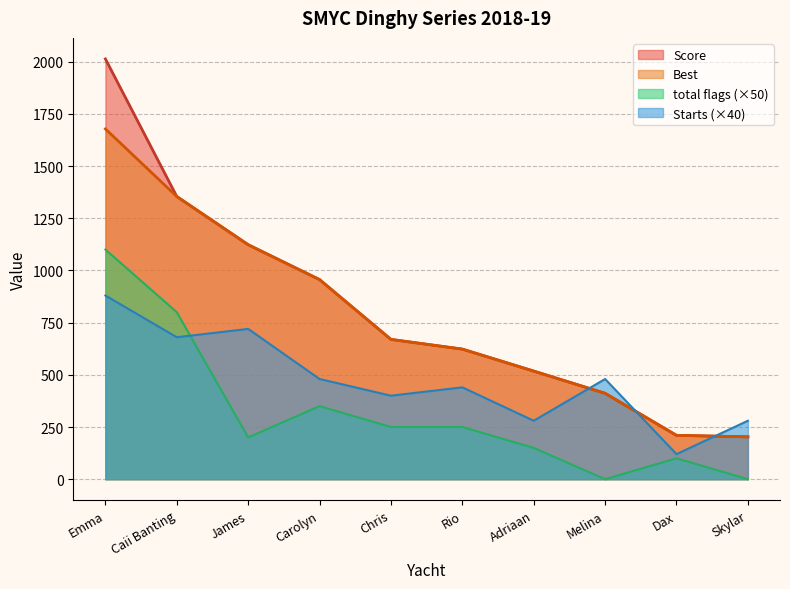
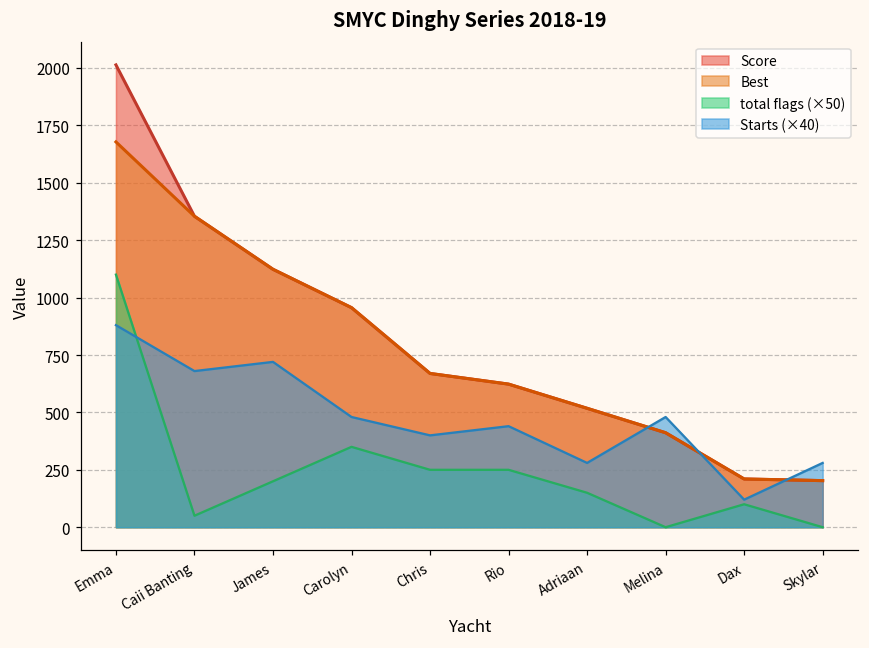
total flags (×50), Caii Banting: 800 -> 50
